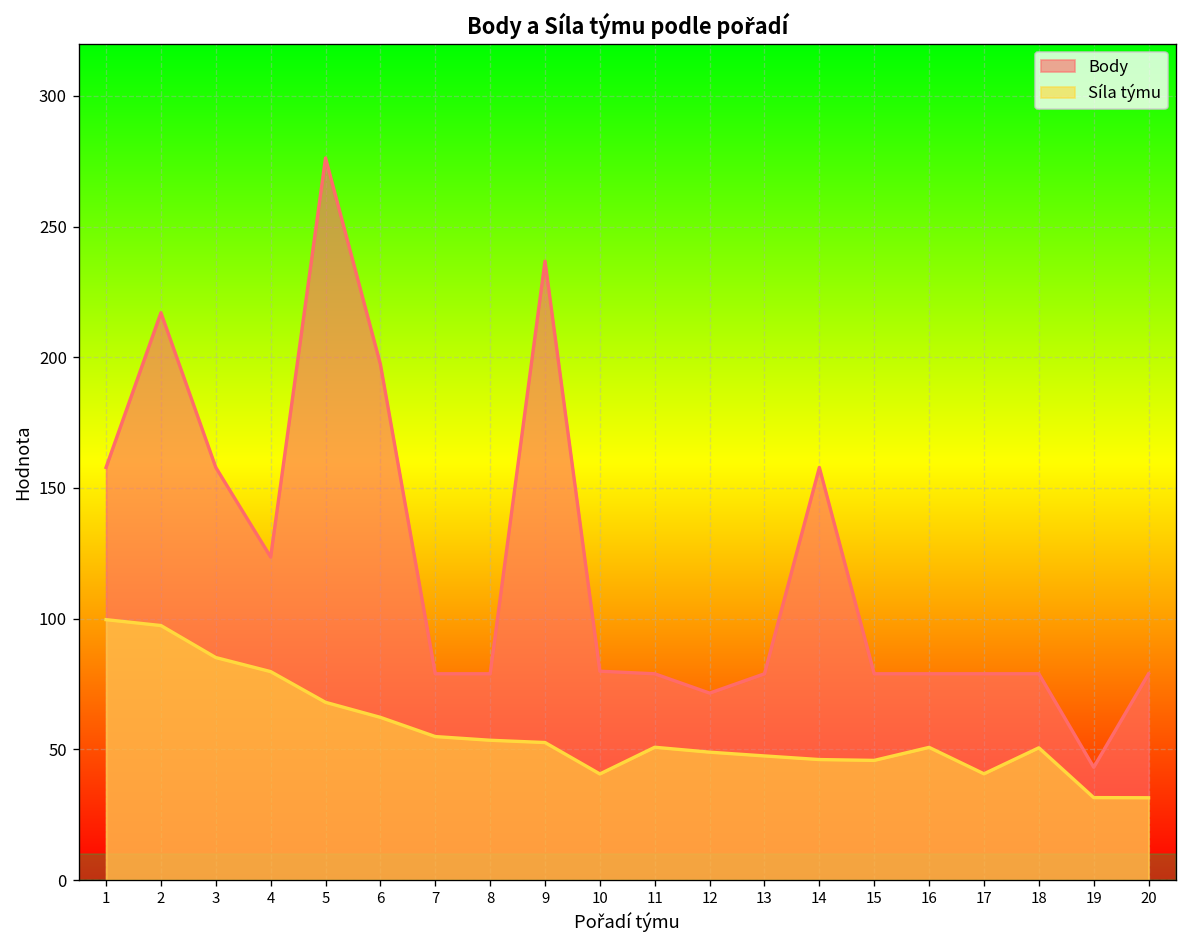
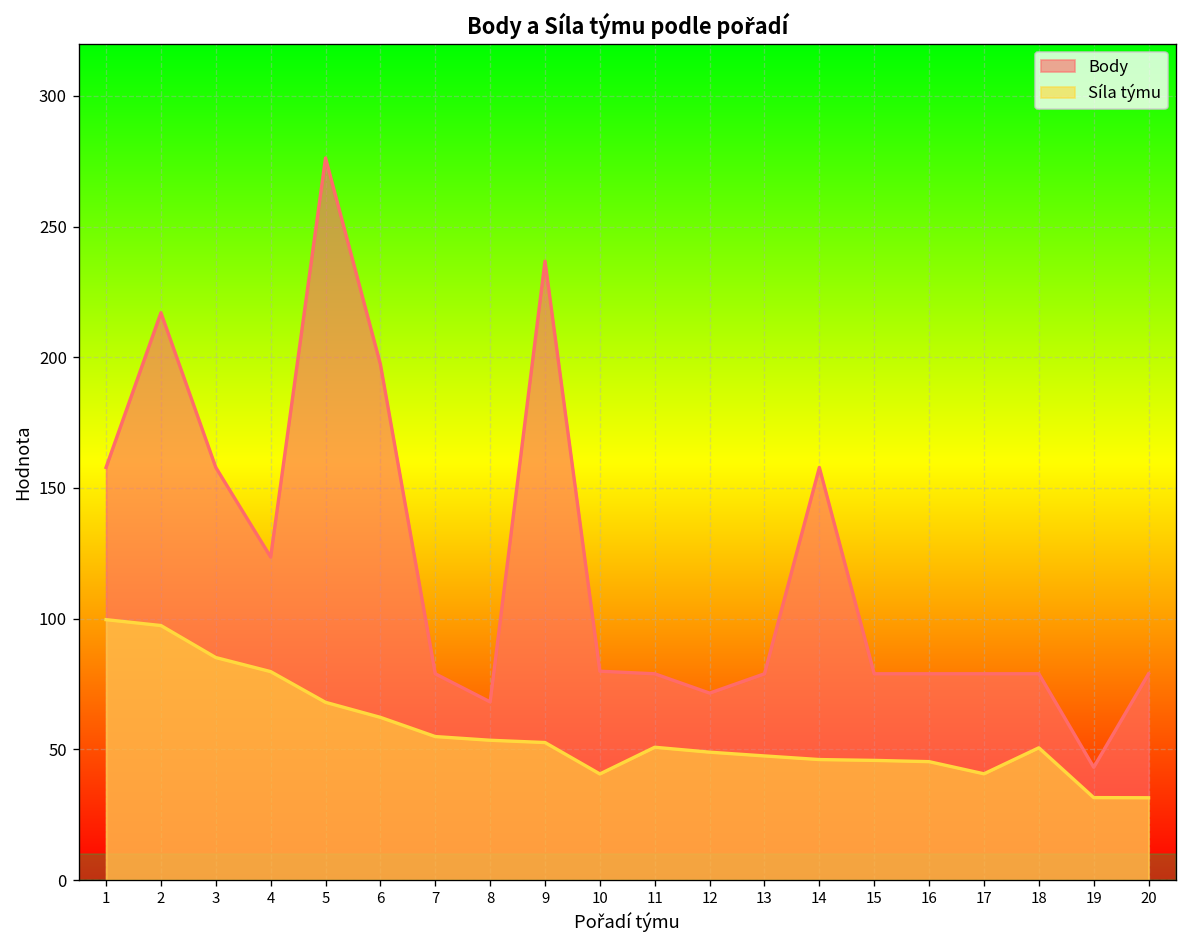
Body, 8: 79 -> 68
Síla týmu, 16: 51 -> 45
